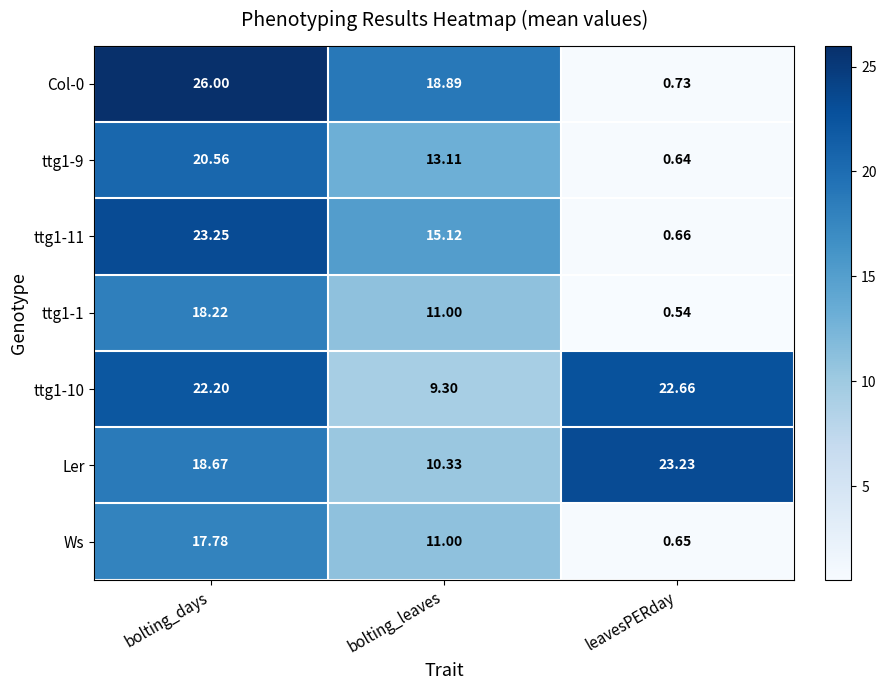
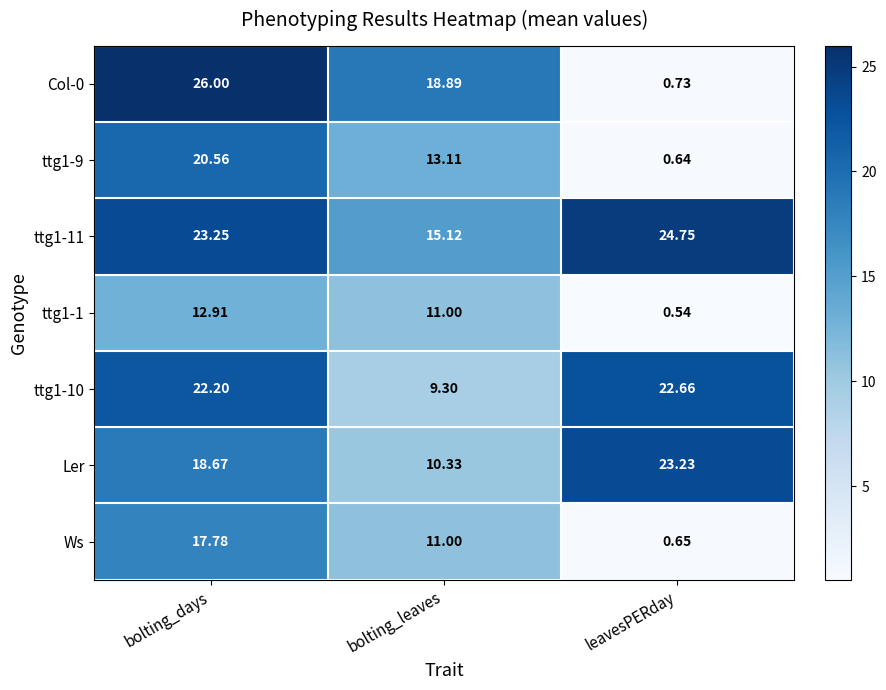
ttg1-11, leavesPERday: 0.66 -> 24.75
ttg1-1, bolting_days: 18.22 -> 12.91
